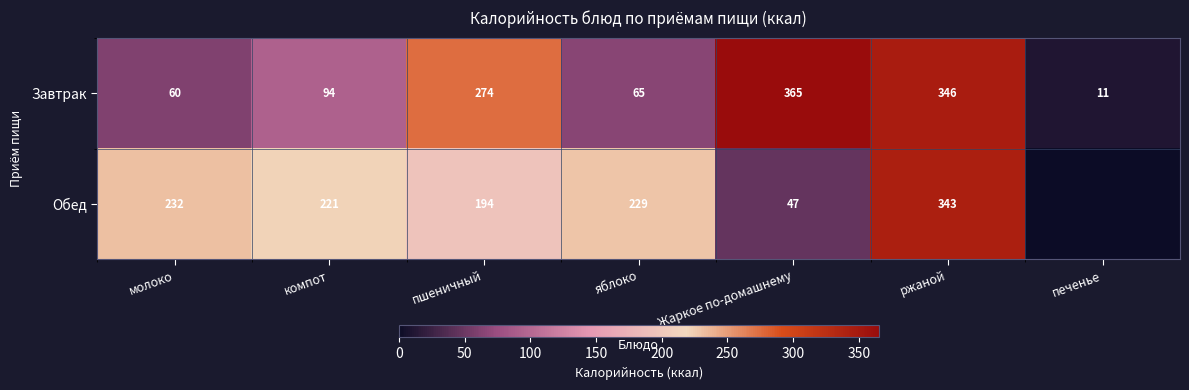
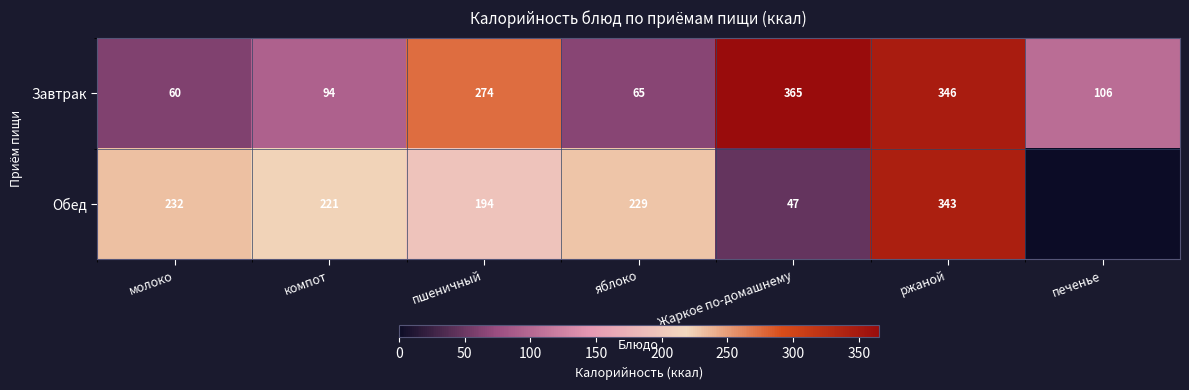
Завтрак, печенье: 11 -> 106
